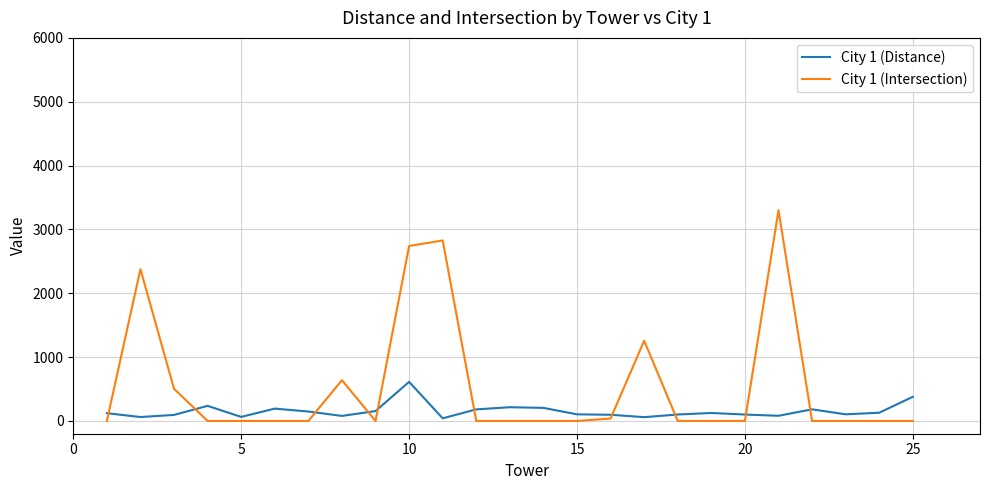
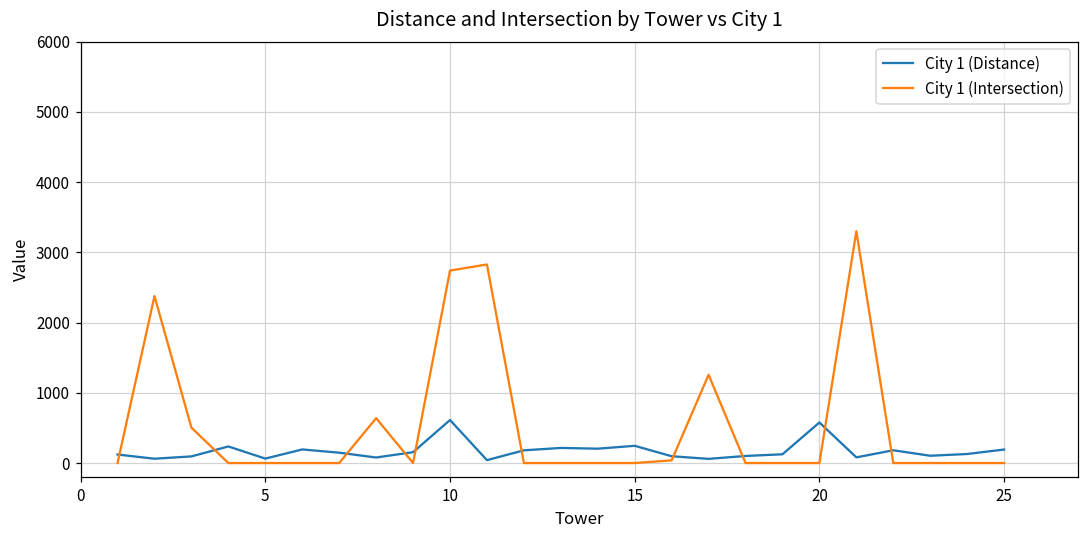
City 1 (Distance), 15: 100 -> 200
City 1 (Distance), 20: 100 -> 600
City 1 (Distance), 25: 400 -> 200
